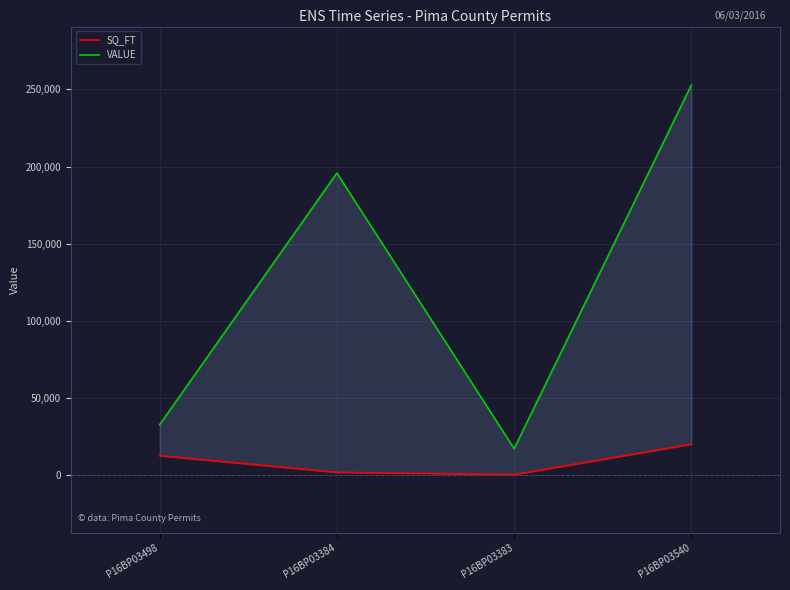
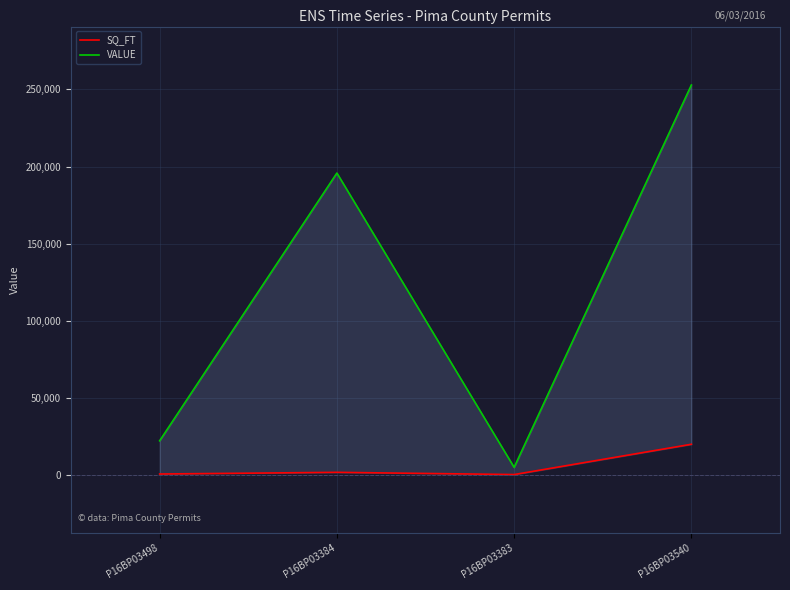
SQ_FT, P16BP03498: 13,000 -> 1,000
VALUE, P16BP03498: 33,000 -> 22,000
VALUE, P16BP03383: 17,000 -> 5,000
